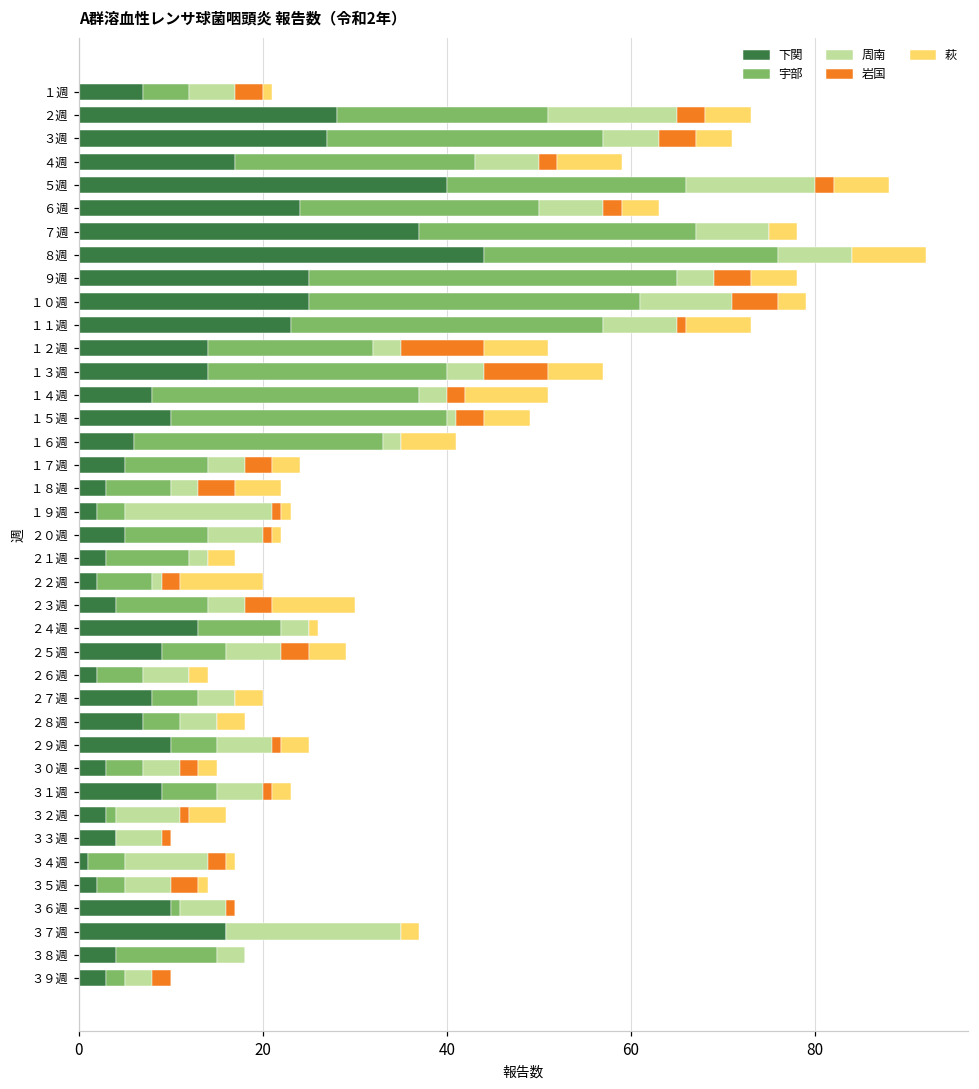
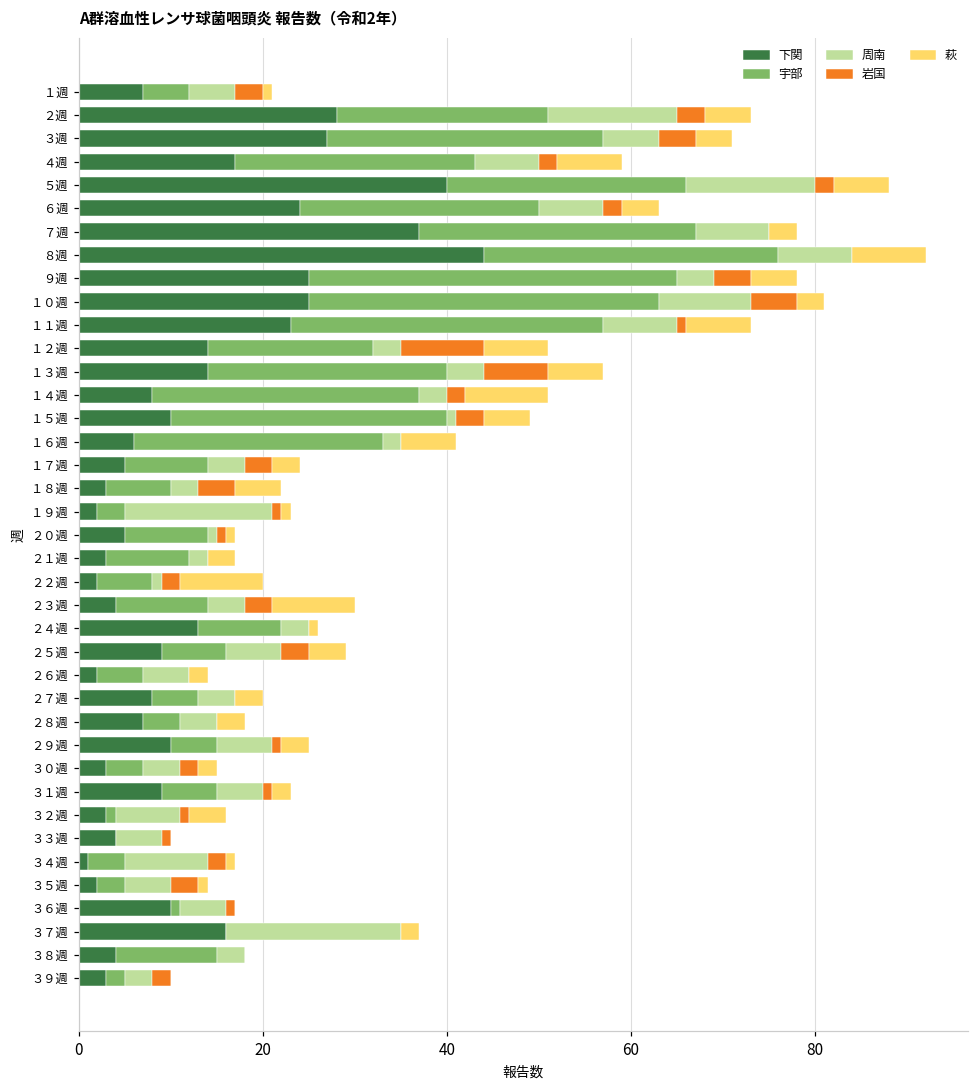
宇部, １０週: 36 -> 38
周南, ２０週: 6 -> 1
